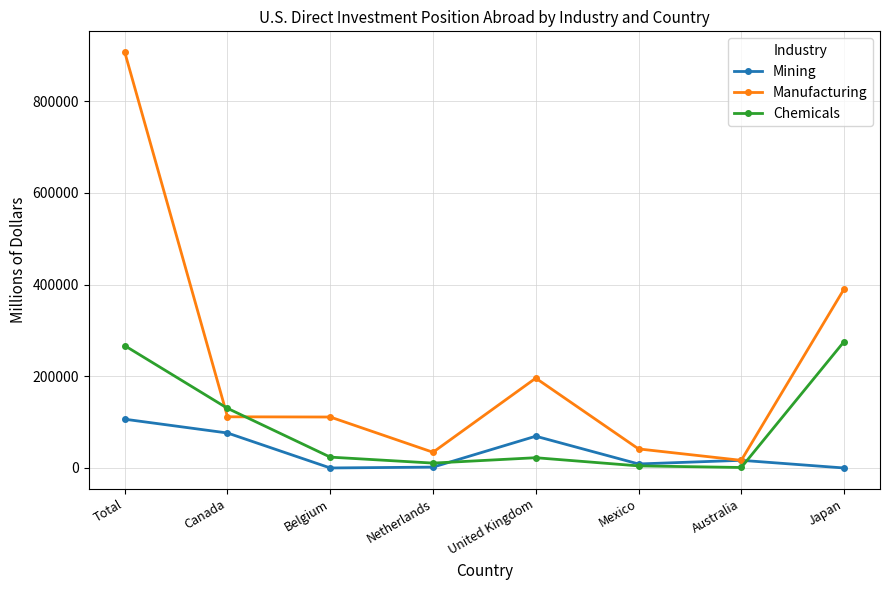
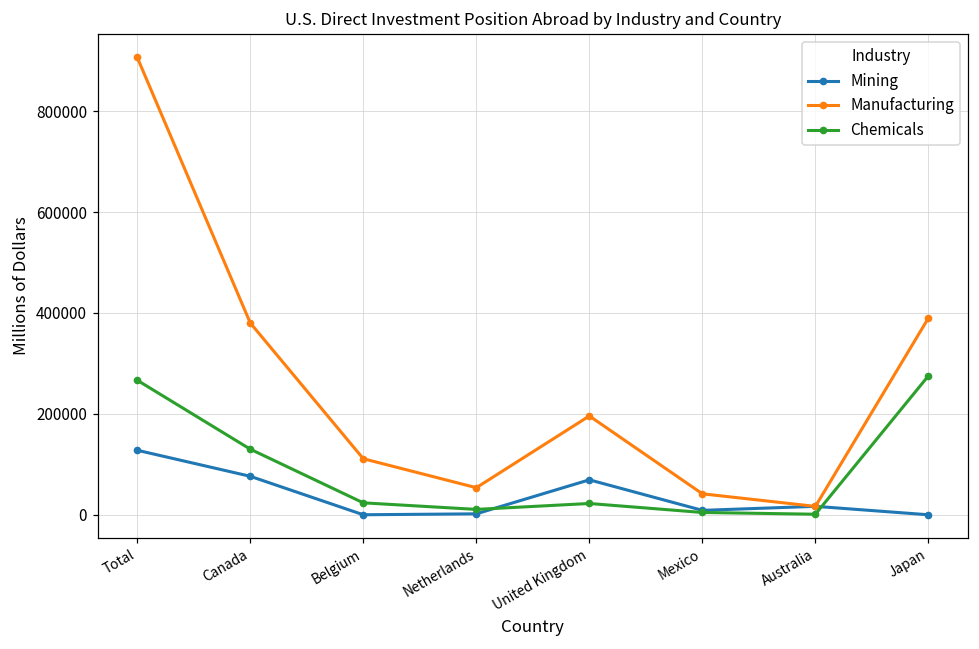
Mining, Total: 110000 -> 130000
Manufacturing, Canada: 110000 -> 380000
Manufacturing, Netherlands: 30000 -> 50000
